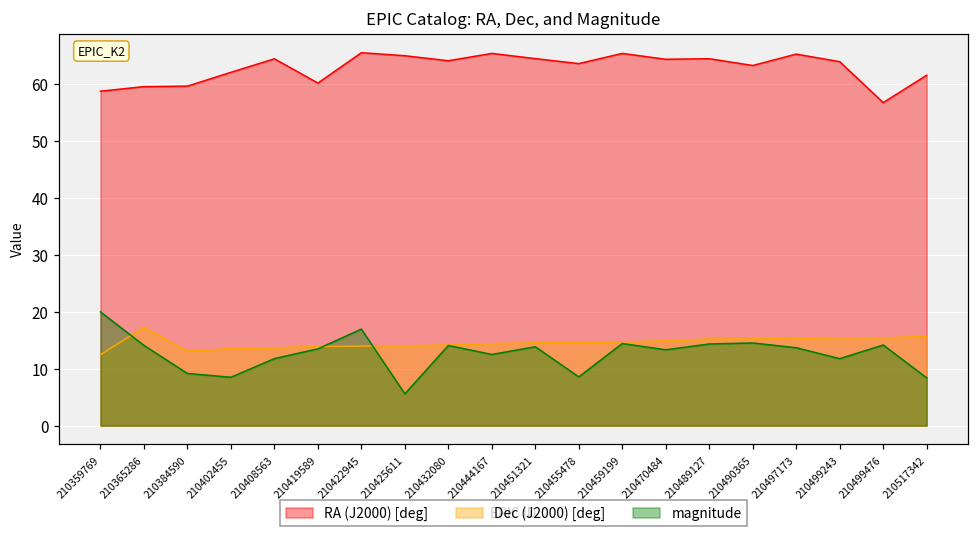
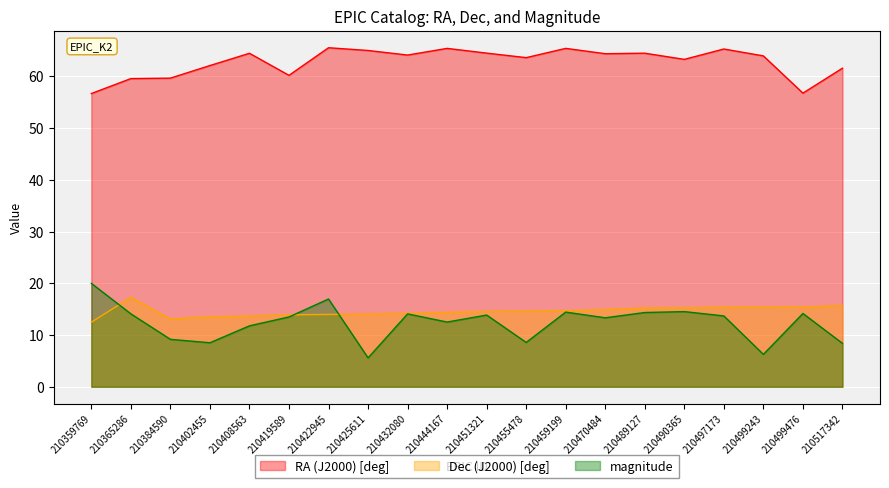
RA (J2000) [deg], 210359769: 59 -> 57
magnitude, 210499243: 12 -> 6
